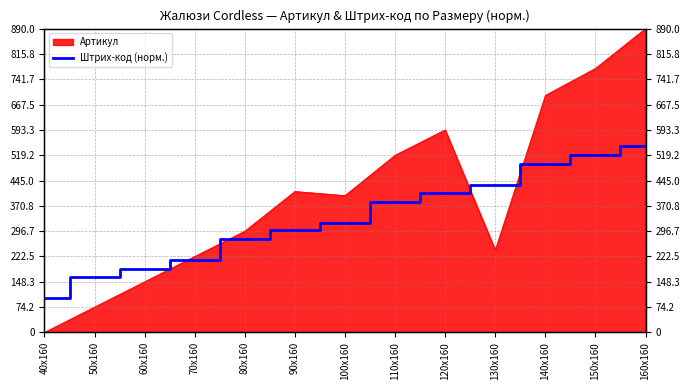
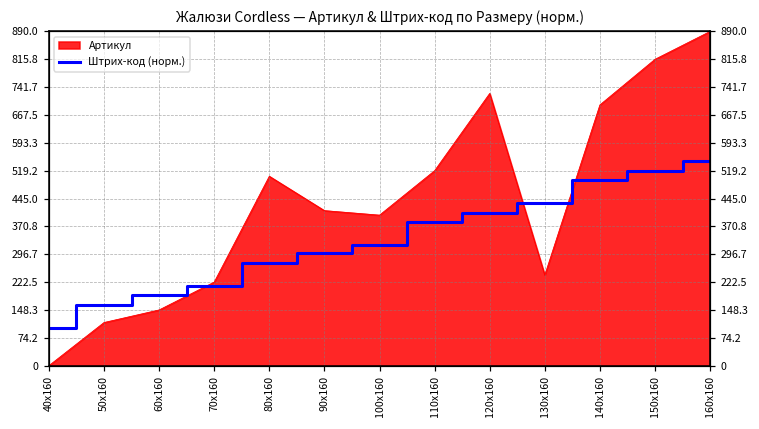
Артикул, 50х160: 70 -> 110
Артикул, 80х160: 300 -> 500
Артикул, 120х160: 590 -> 720
Артикул, 150х160: 770 -> 820
